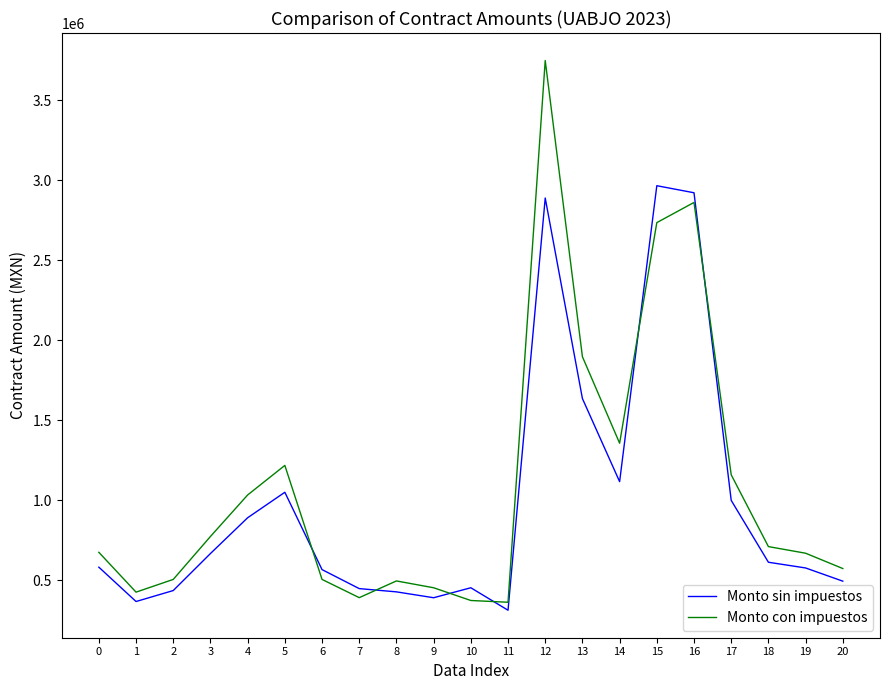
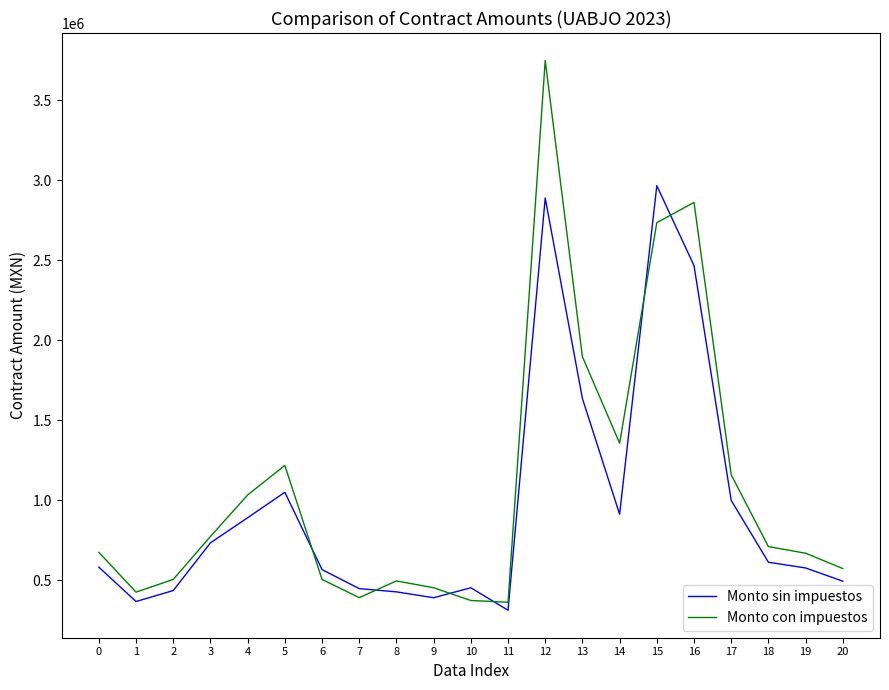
Monto sin impuestos, 3: 670000 -> 730000
Monto sin impuestos, 14: 1120000 -> 910000
Monto sin impuestos, 16: 2920000 -> 2470000
